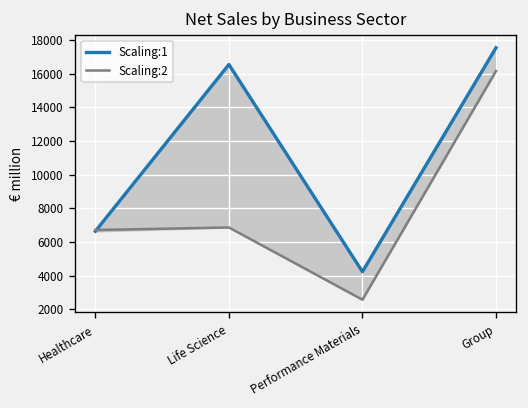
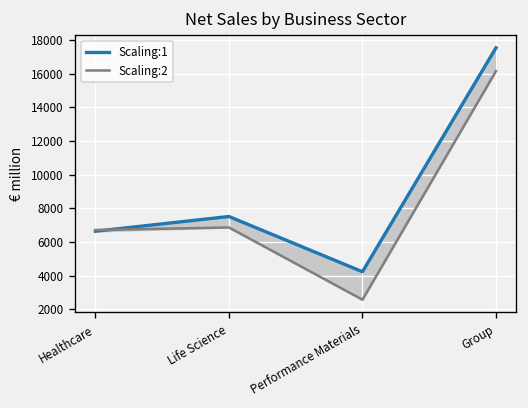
Scaling:1, Life Science: 16500 -> 7500
